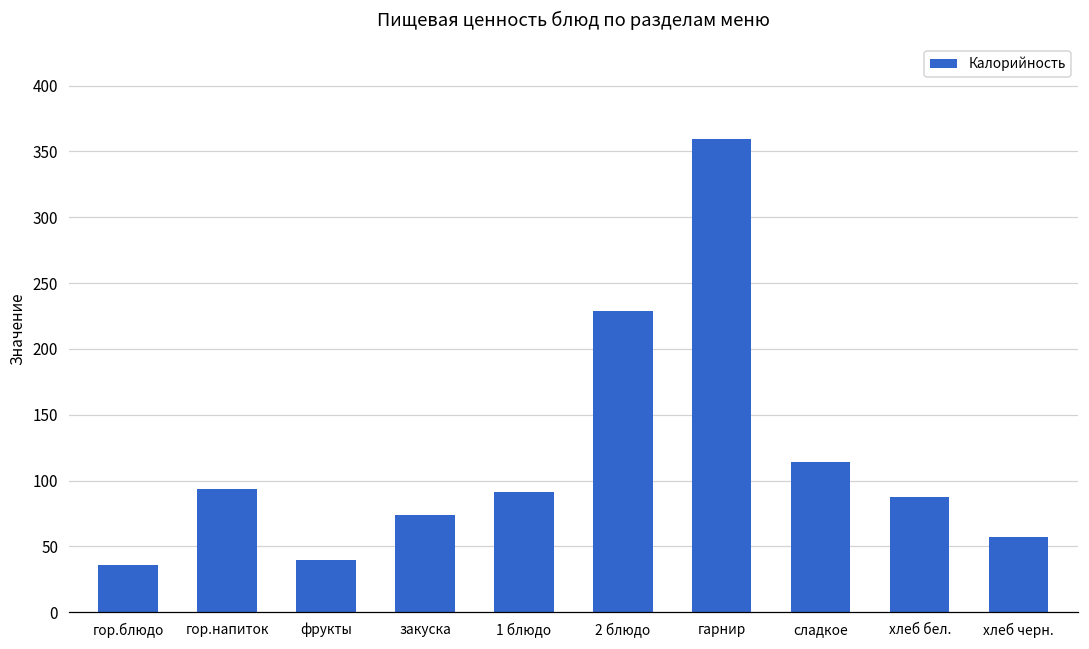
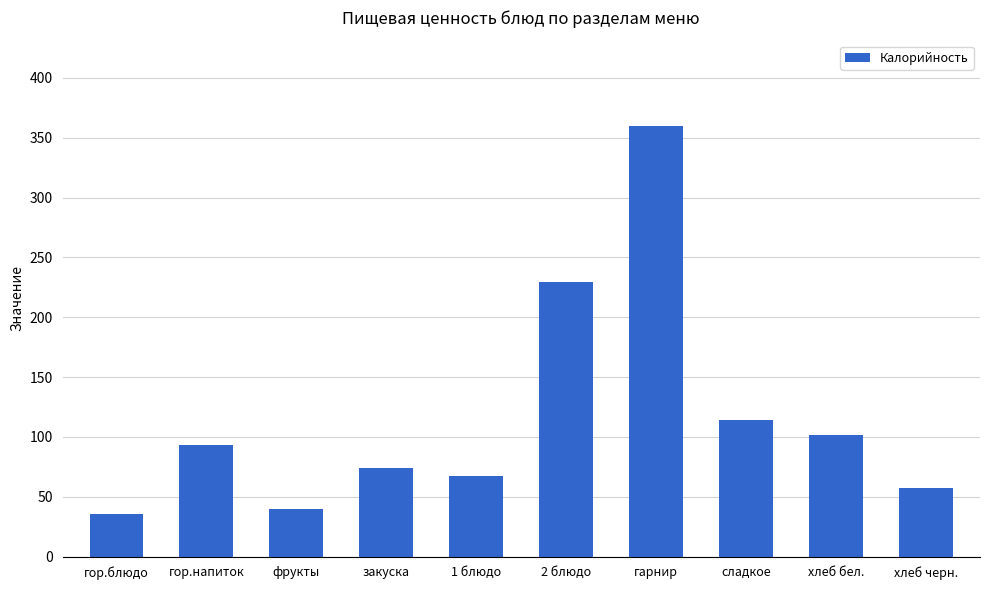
1 блюдо: 91 -> 68
хлеб бел.: 88 -> 102
